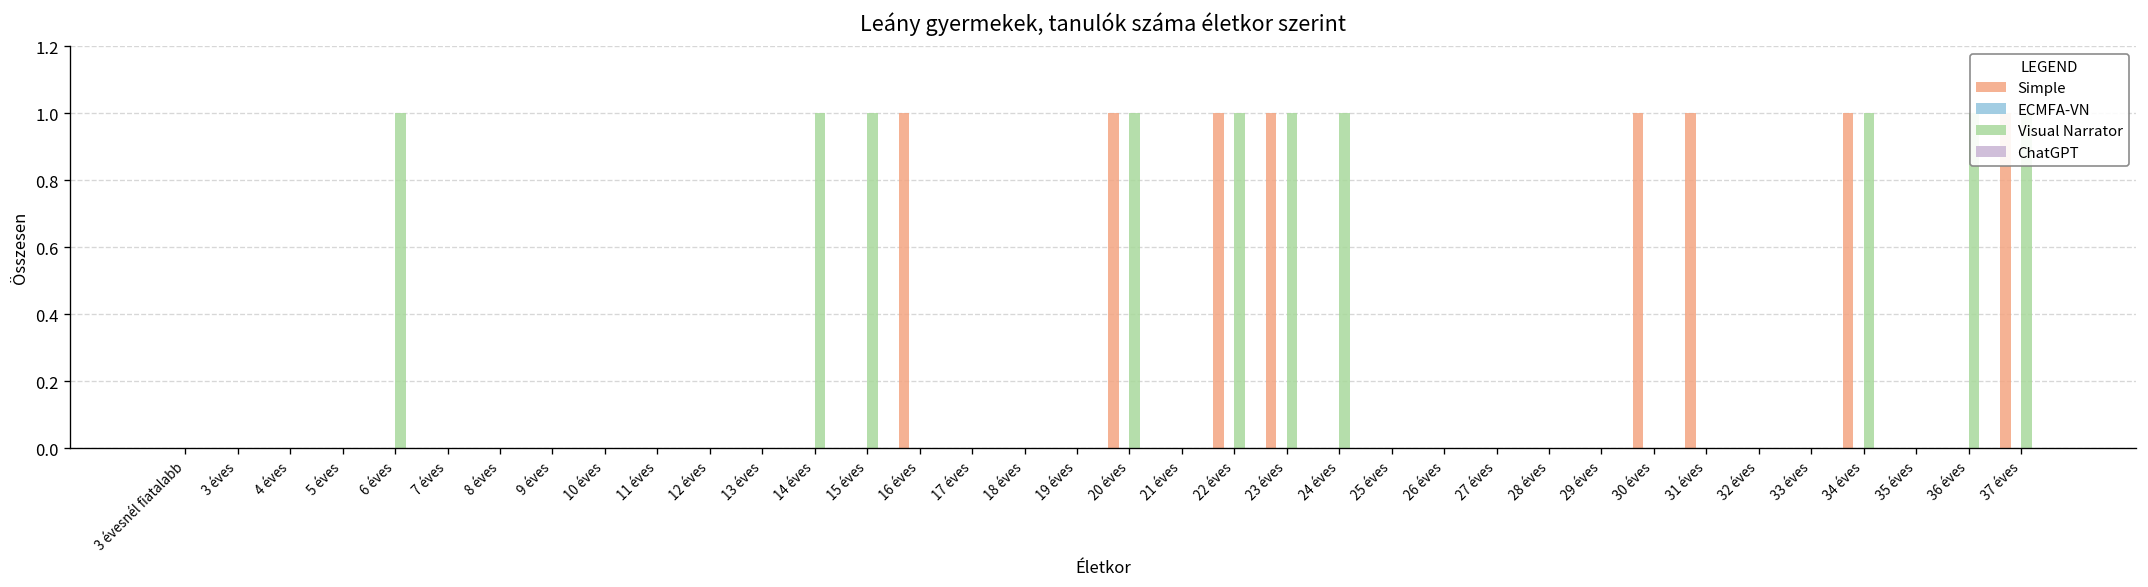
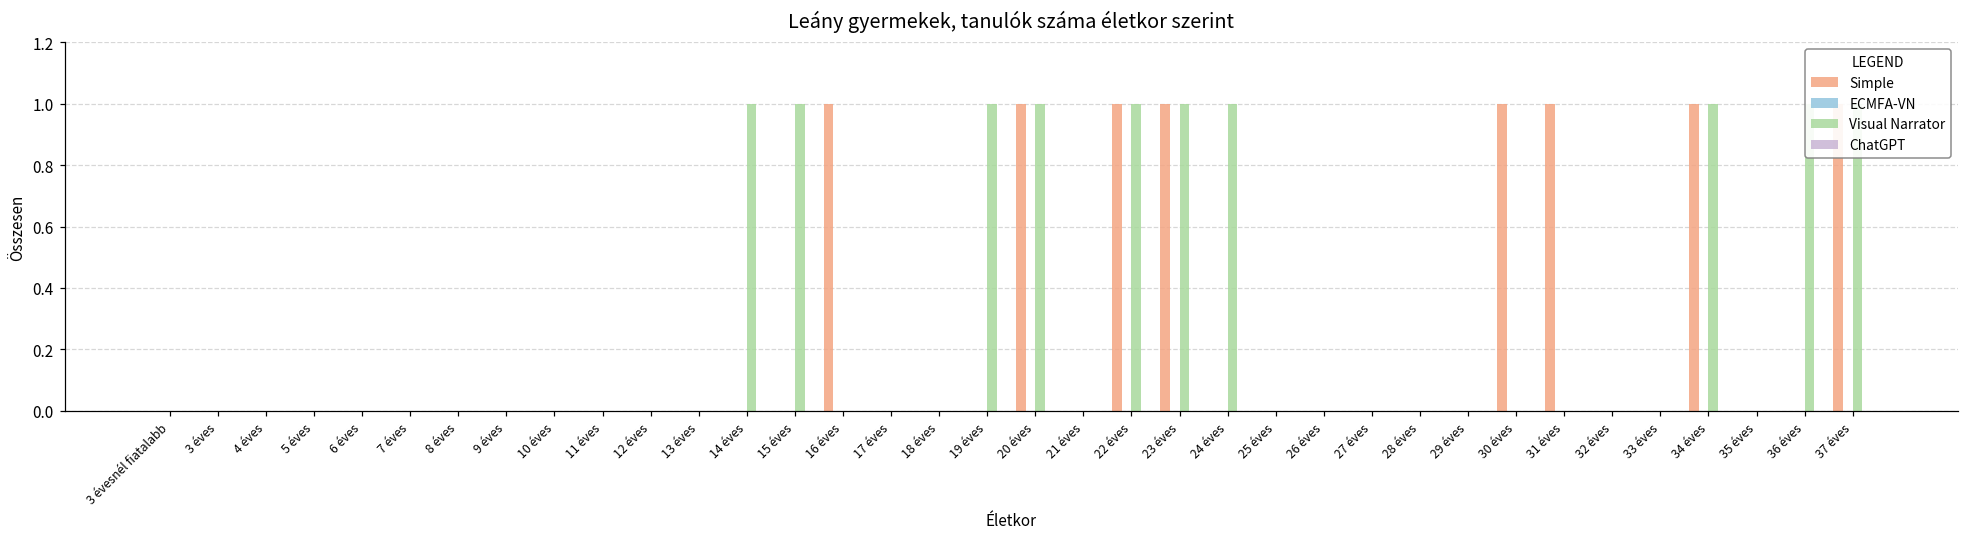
Visual Narrator, 6 éves: 1 -> 0
Visual Narrator, 19 éves: 0 -> 1
